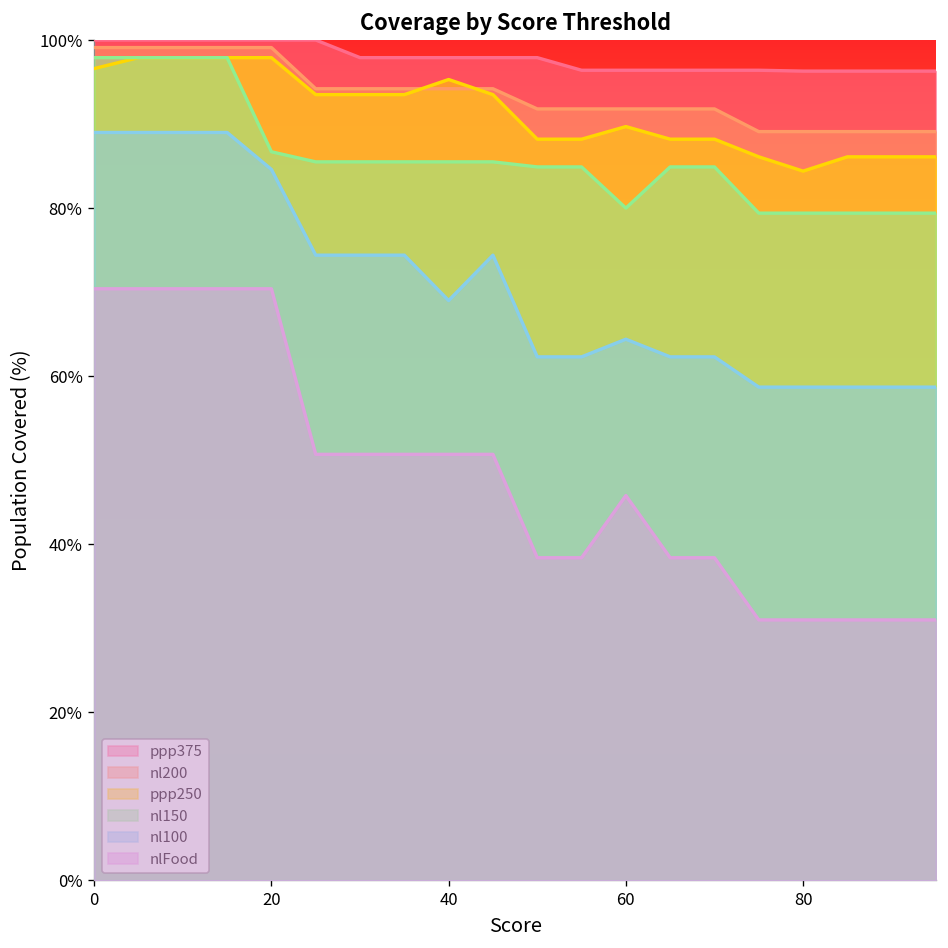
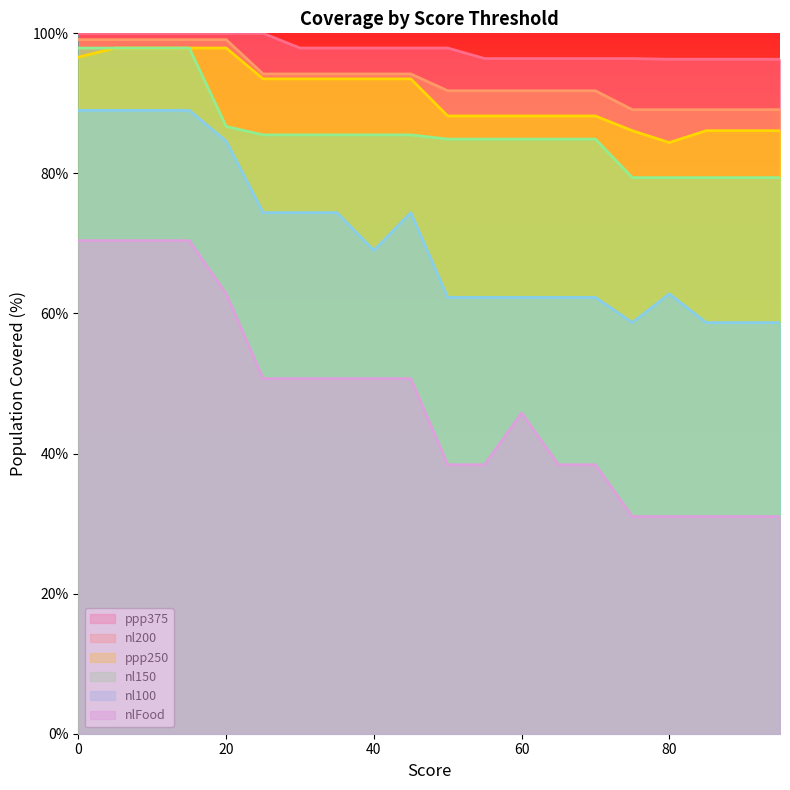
nlFood, 20: 70% -> 63%
ppp250, 40: 95% -> 94%
ppp250, 60: 90% -> 88%
nl150, 60: 80% -> 85%
nl100, 60: 64% -> 62%
nl100, 80: 59% -> 63%
